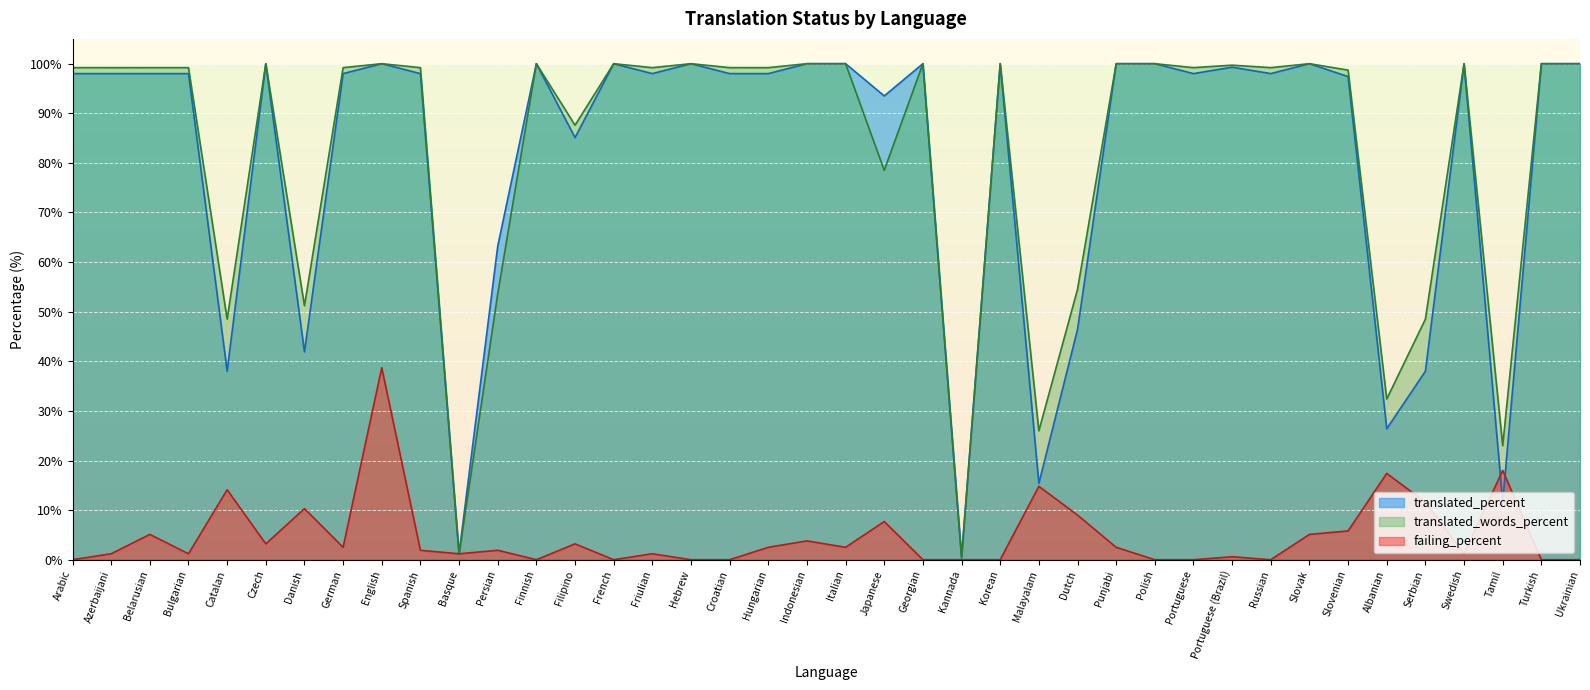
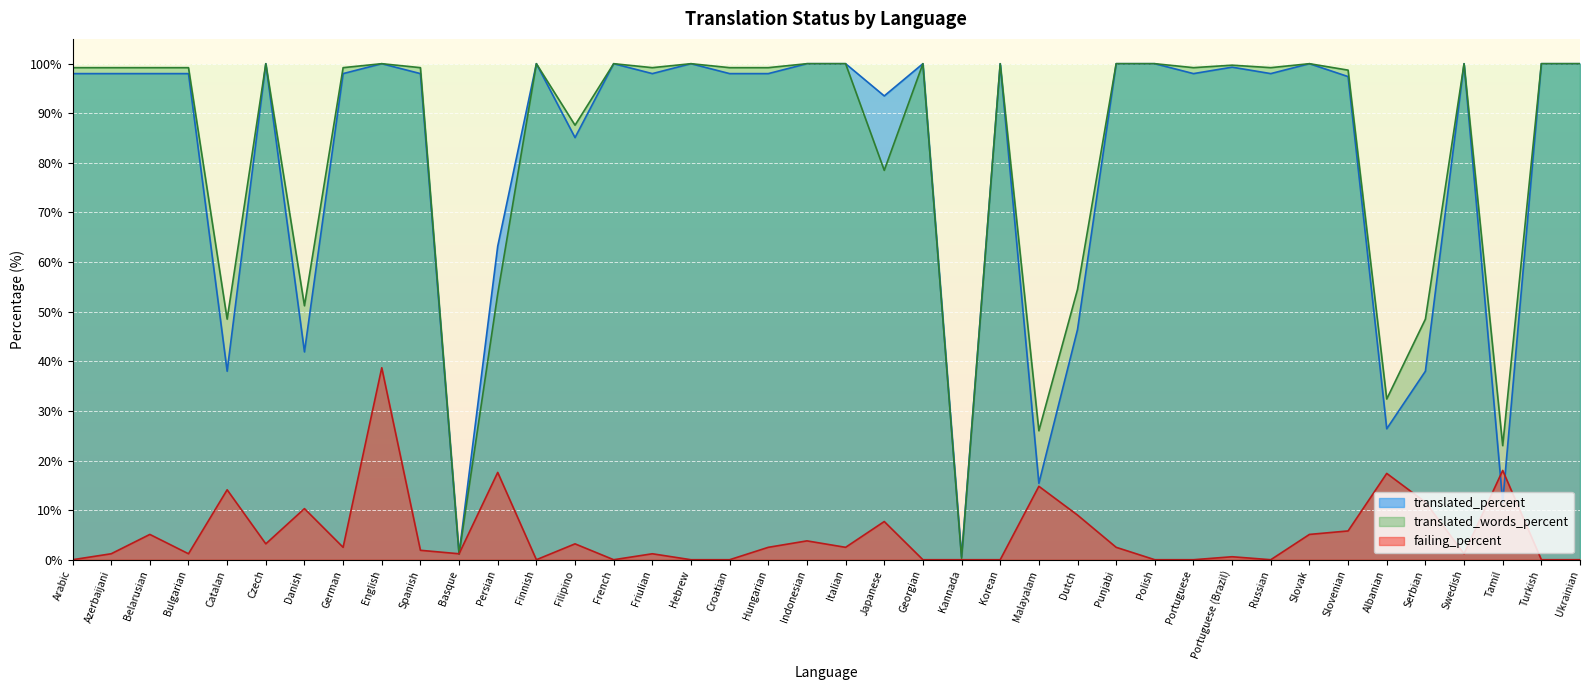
failing_percent, Persian: 2% -> 18%
